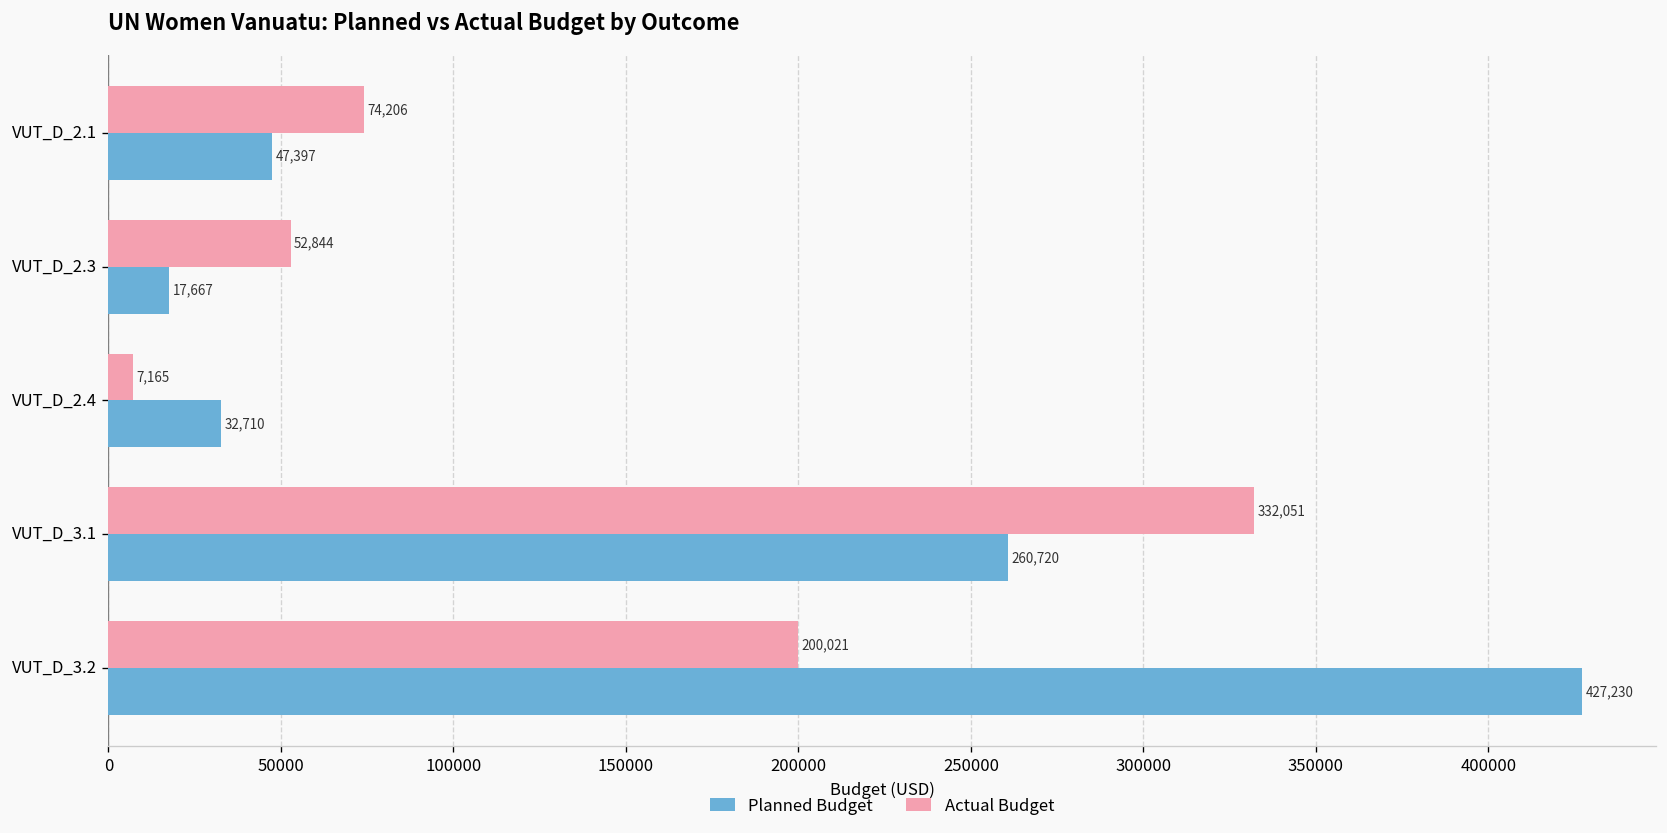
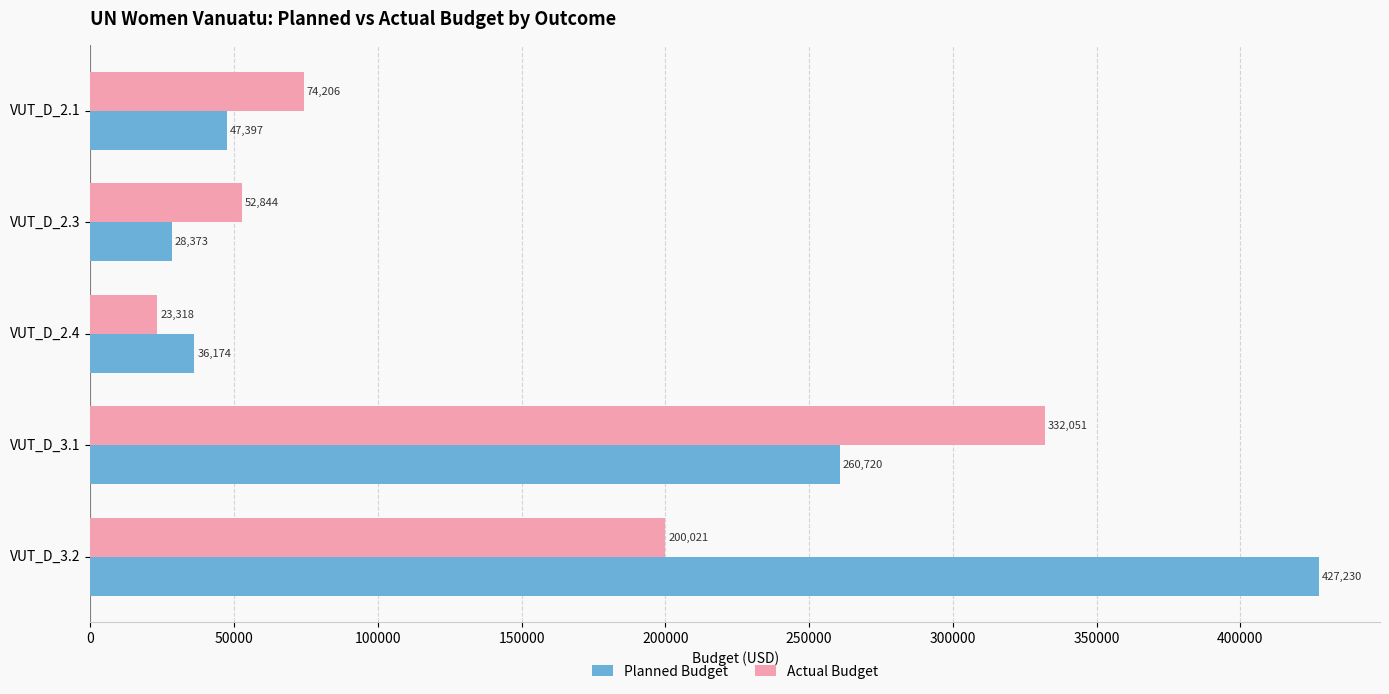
Planned Budget, VUT_D_2.3: 17,667 -> 28,373
Actual Budget, VUT_D_2.4: 7,165 -> 23,318
Planned Budget, VUT_D_2.4: 32,710 -> 36,174
